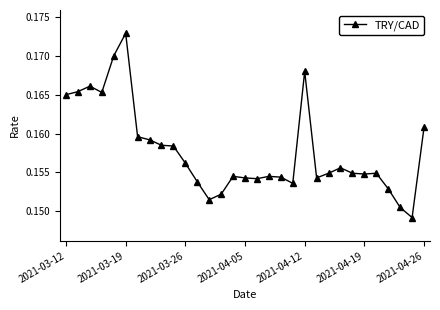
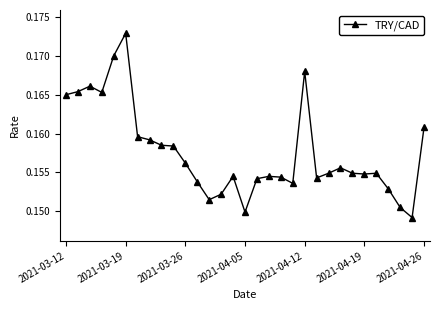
2021-04-05: 0.154 -> 0.150
